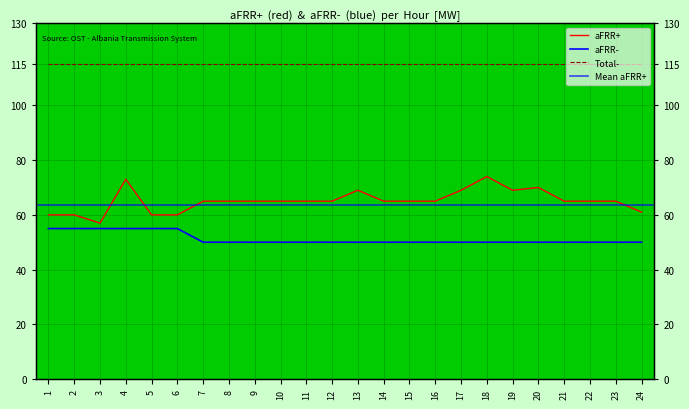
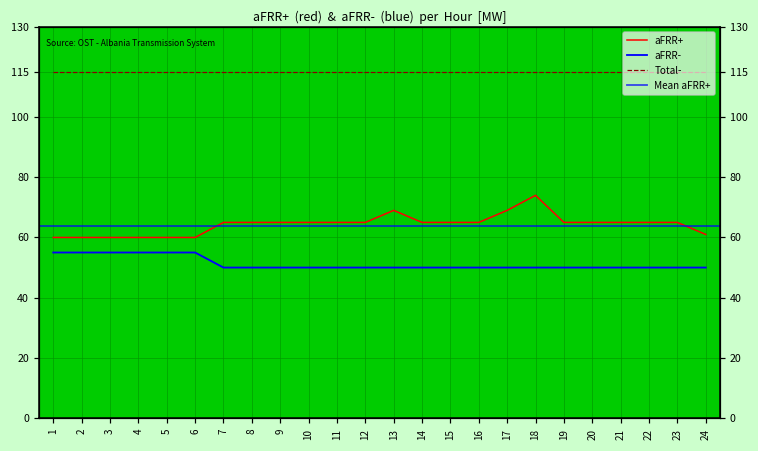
aFRR+, 3: 57 -> 60
aFRR+, 4: 73 -> 60
aFRR+, 19: 69 -> 65
aFRR+, 20: 70 -> 65
